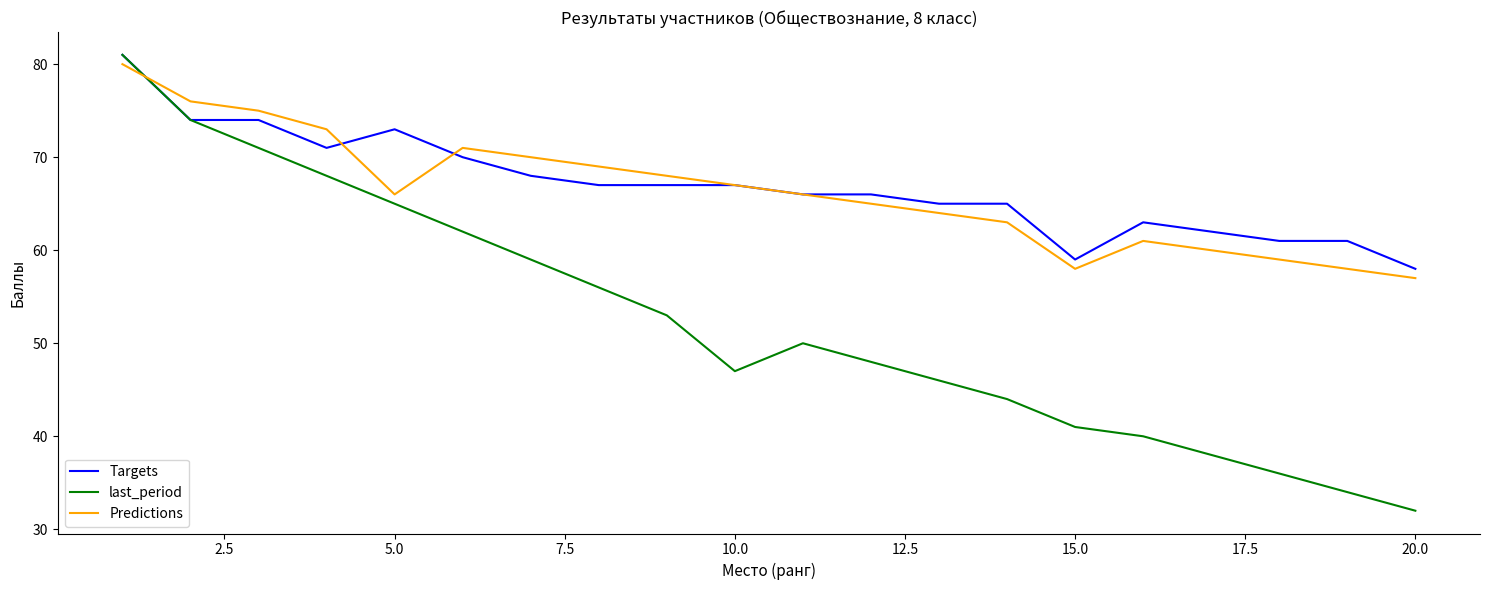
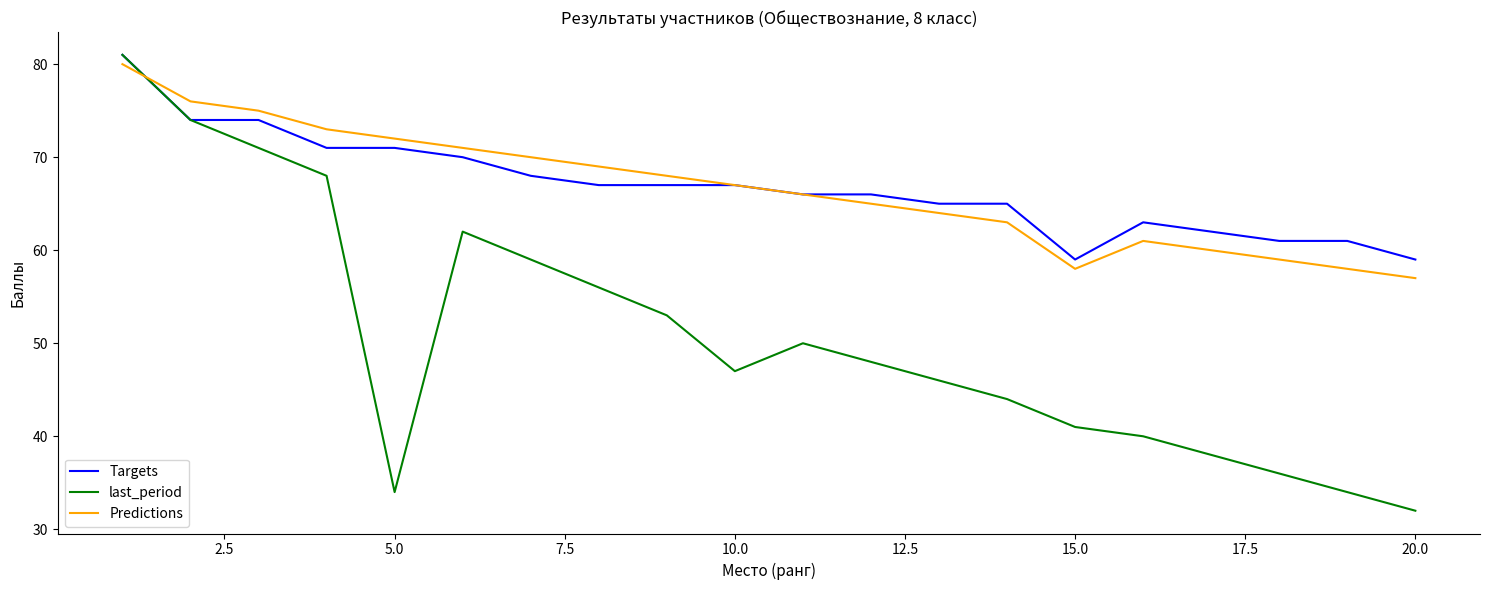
Targets, 5.0: 73 -> 71
last_period, 5.0: 65 -> 34
Predictions, 5.0: 66 -> 72
Targets, 20.0: 58 -> 59
